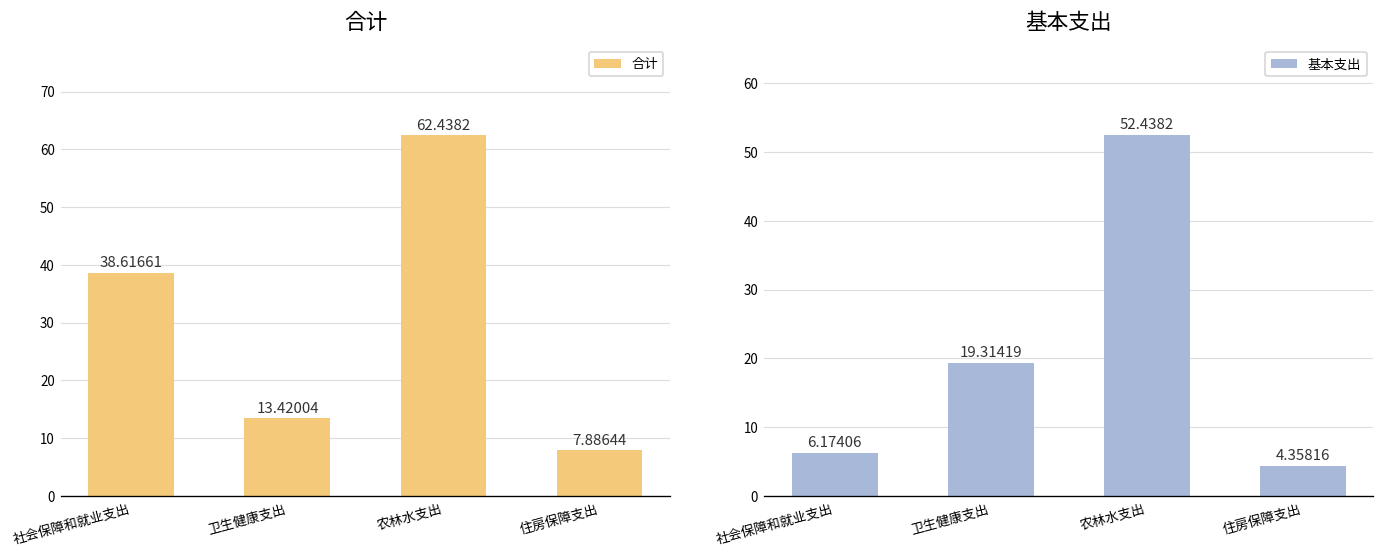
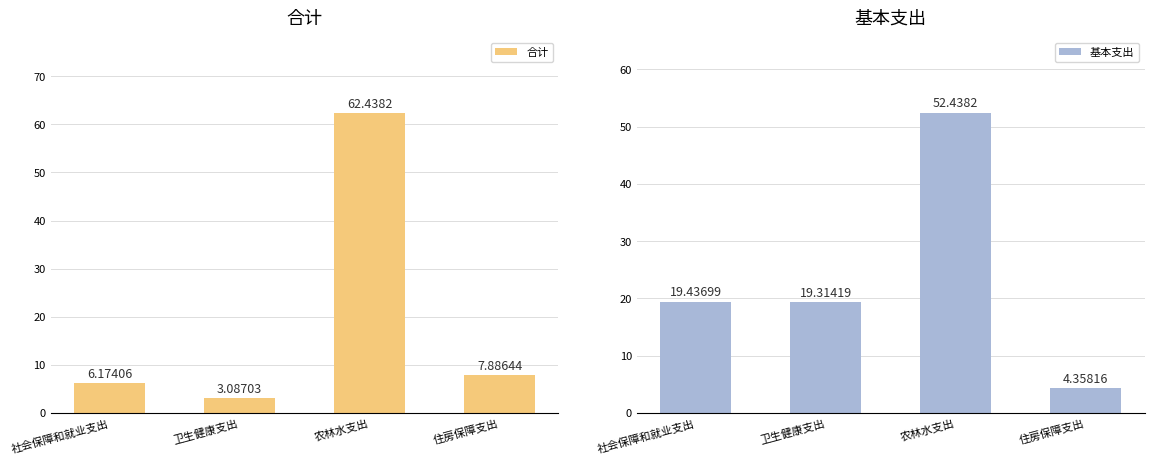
合计, 社会保障和就业支出: 38.61661 -> 6.17406
合计, 卫生健康支出: 13.42004 -> 3.08703
基本支出, 社会保障和就业支出: 6.17406 -> 19.43699
